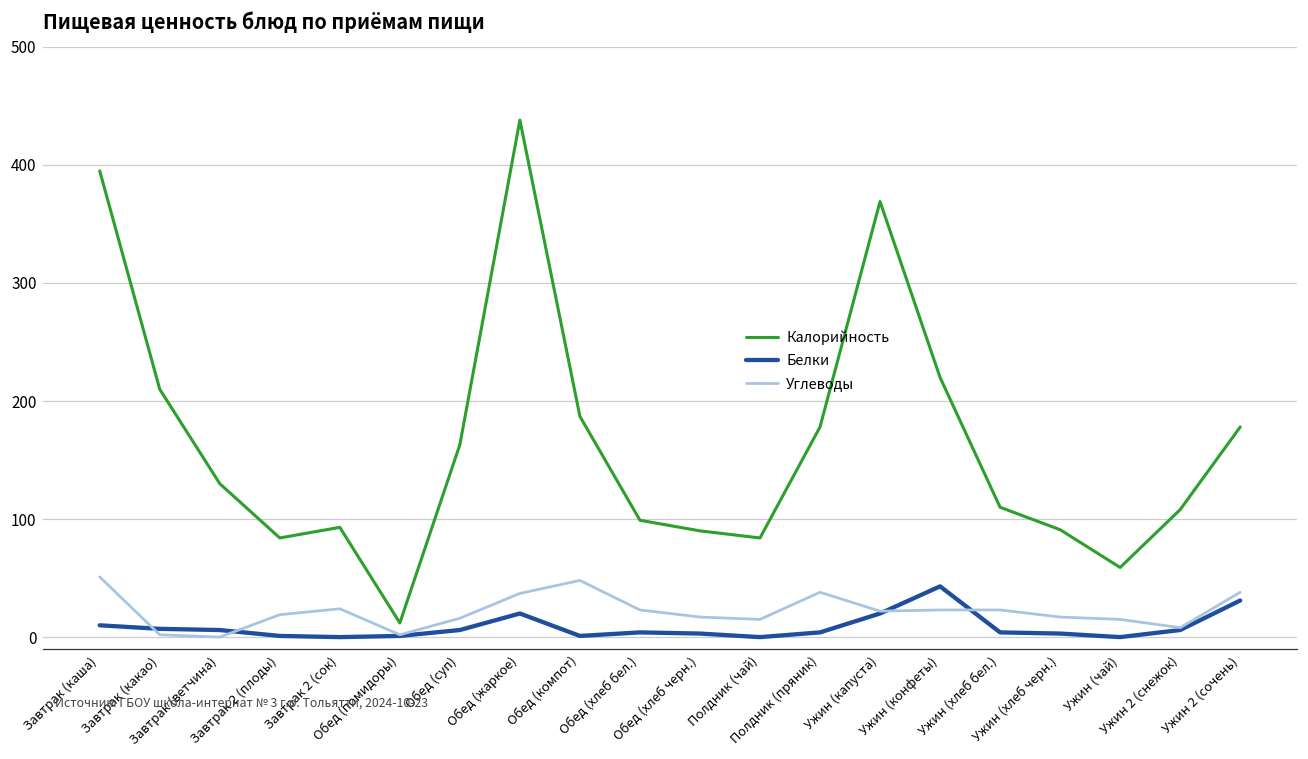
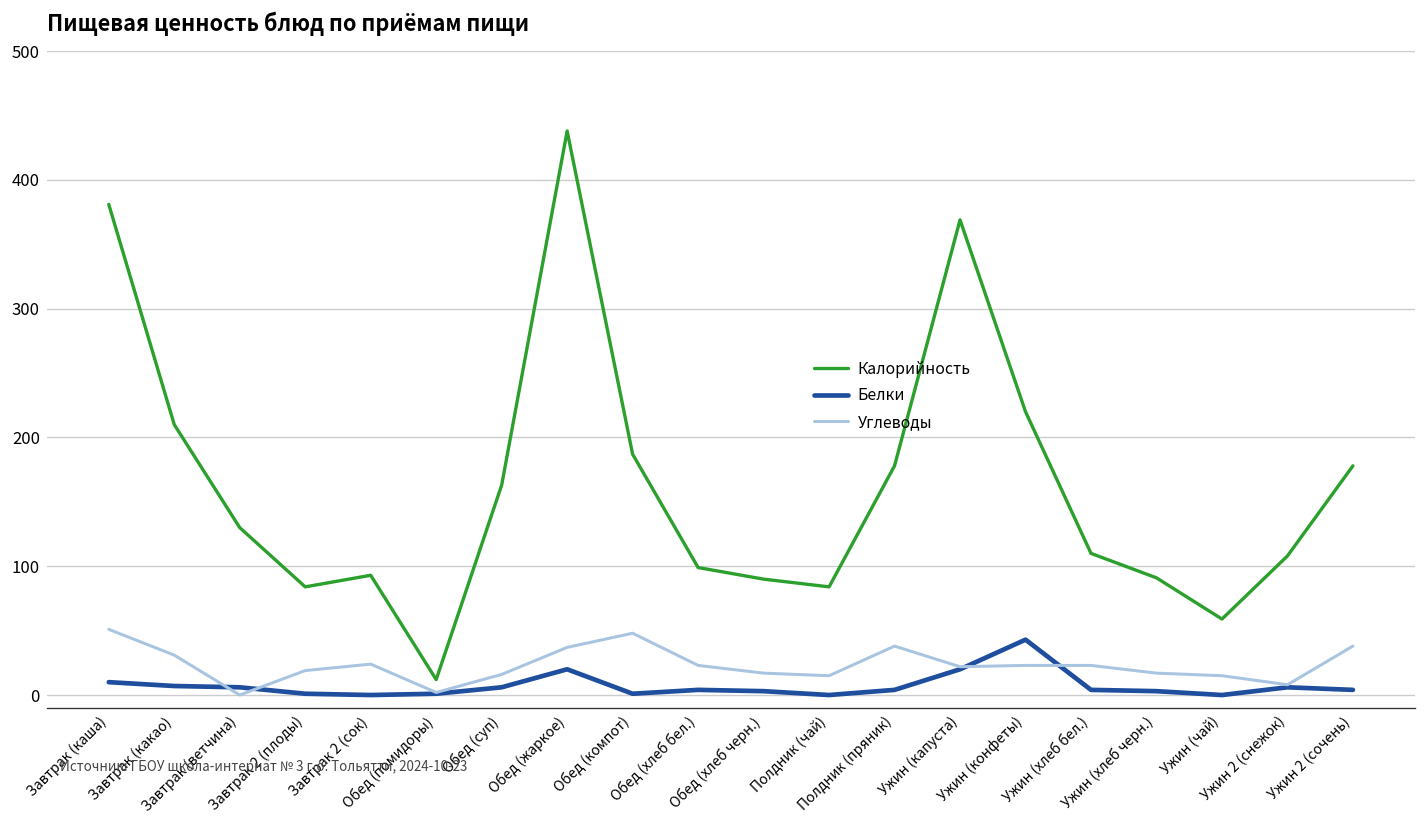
Калорийность, Завтрак (каша): 395 -> 381
Углеводы, Завтрак (какао): 2 -> 31
Белки, Ужин 2 (сочень): 31 -> 4
